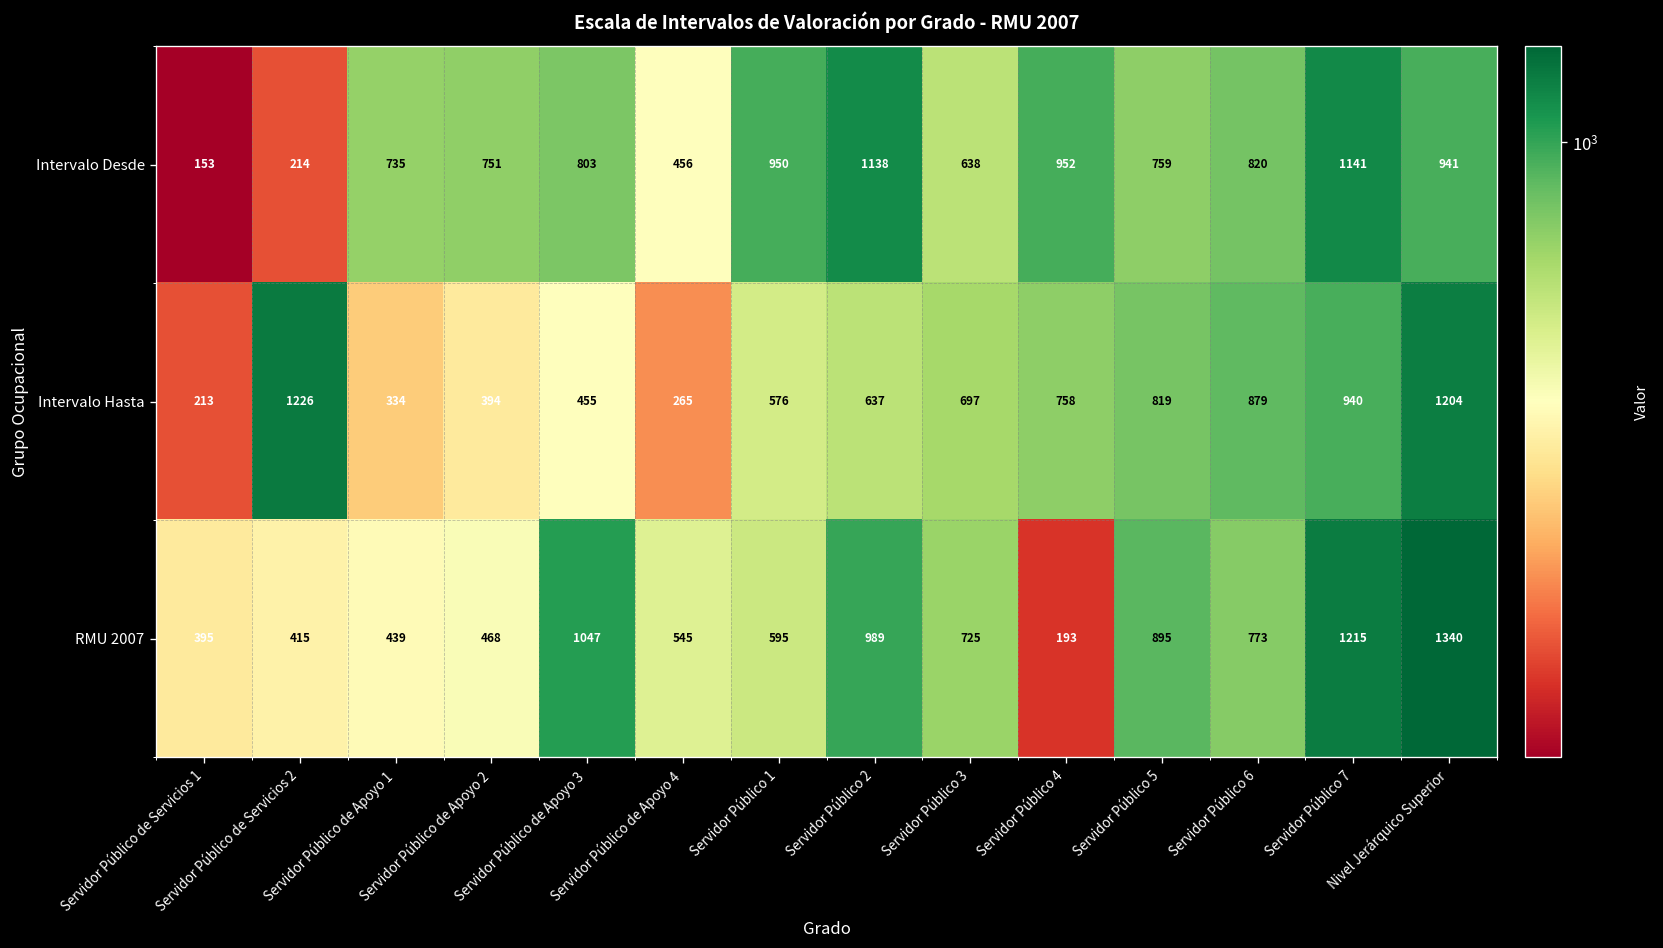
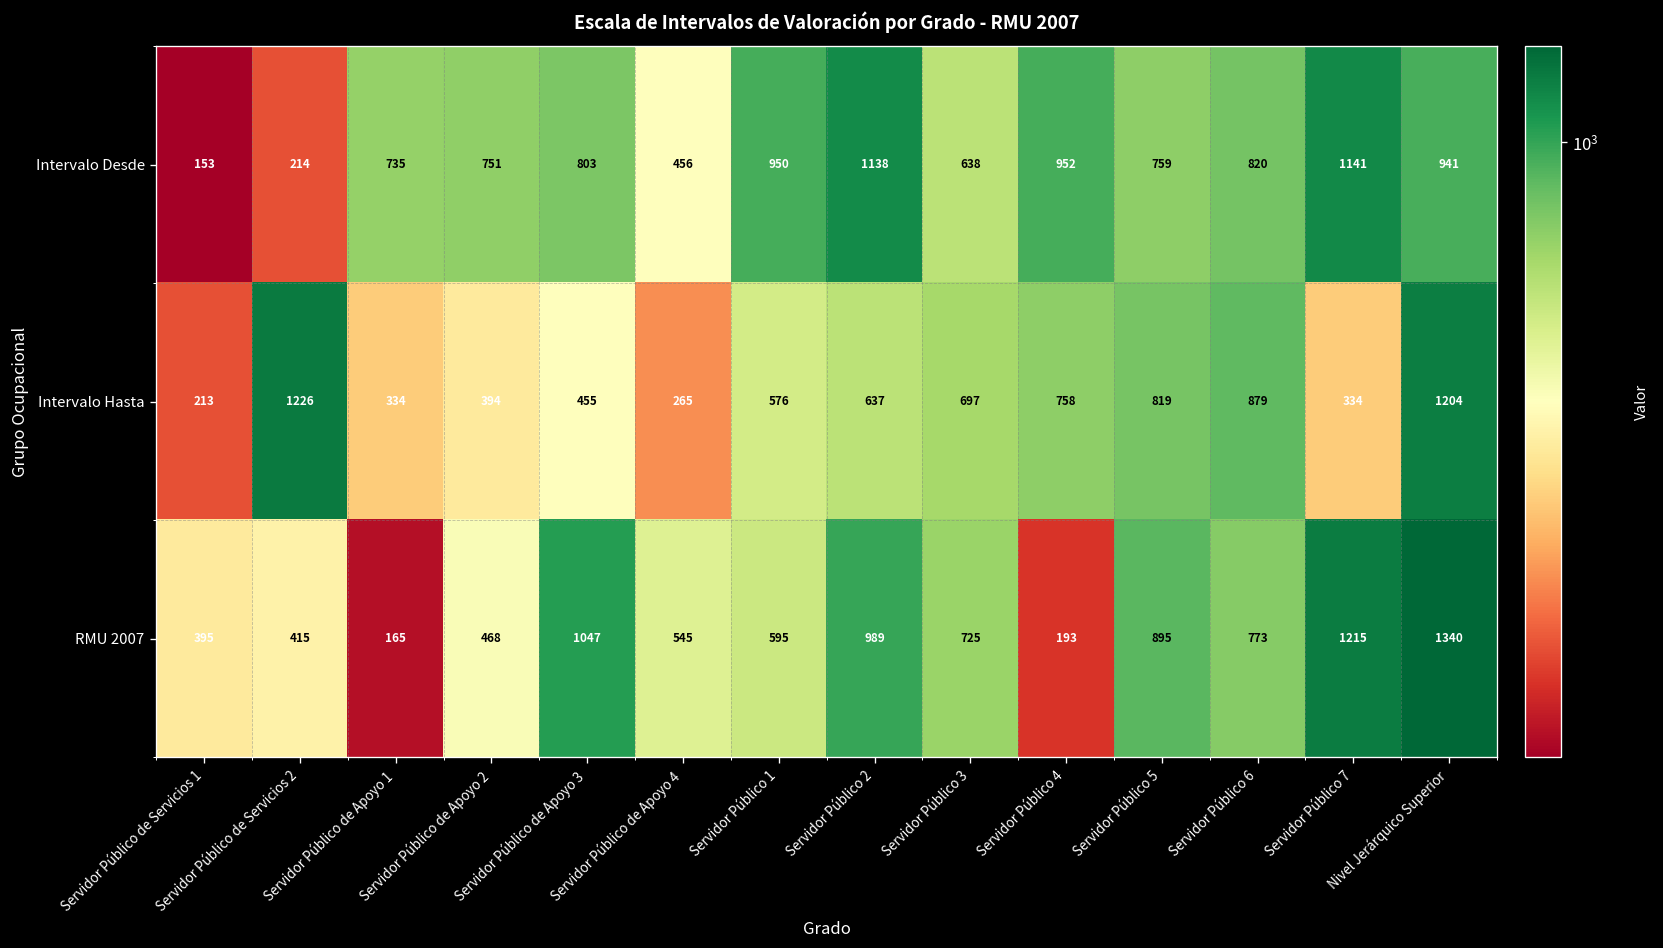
Intervalo Hasta, Servidor Público 7: 940 -> 334
RMU 2007, Servidor Público de Apoyo 1: 439 -> 165
